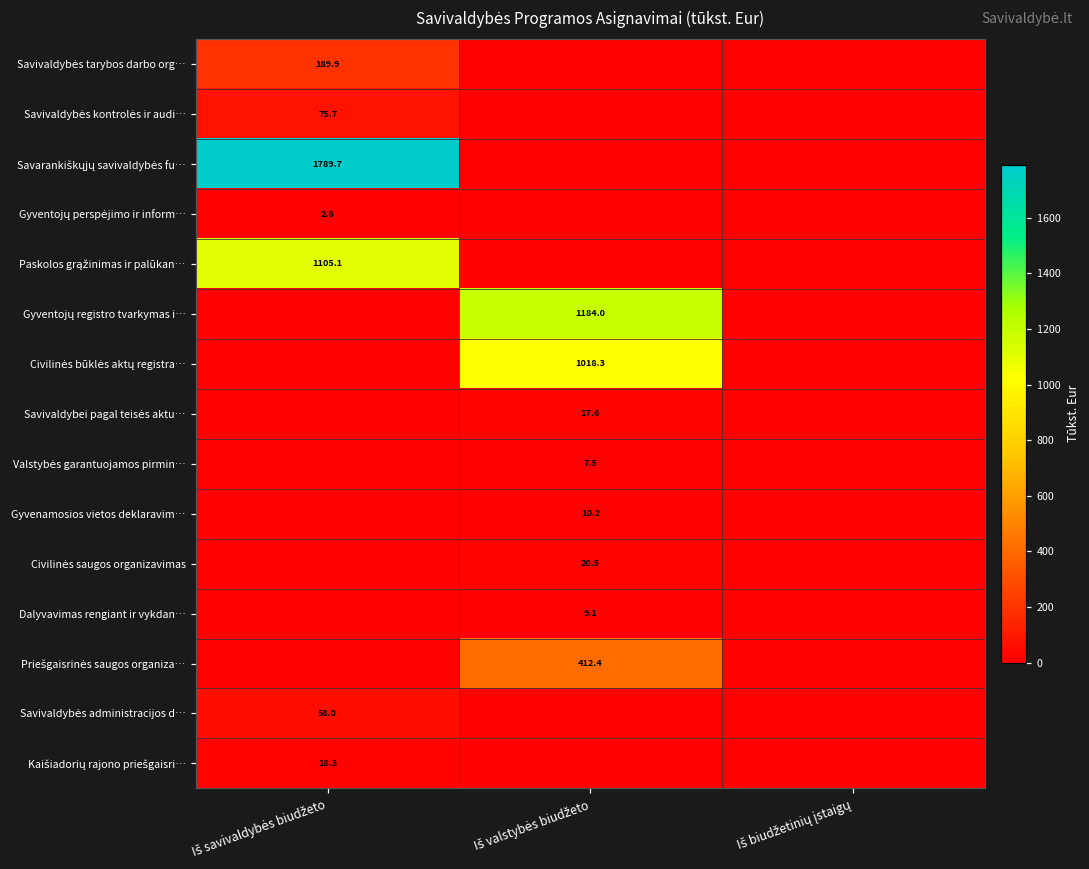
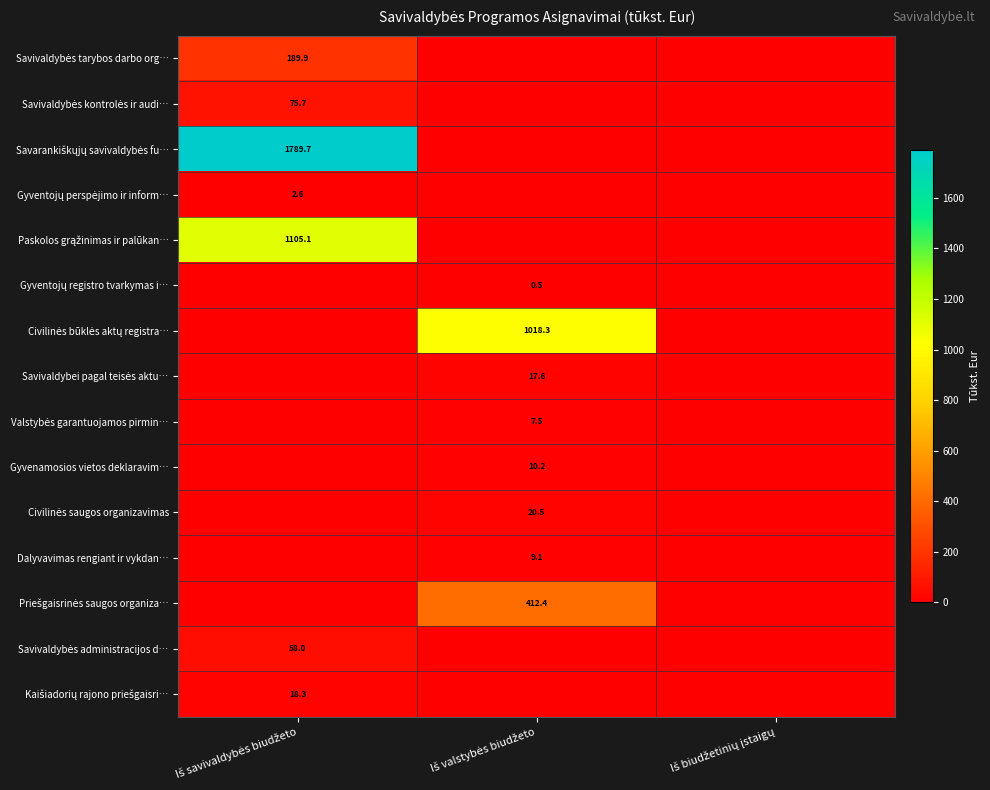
Gyventojų registro tvarkymas i…, Iš valstybės biudžeto: 1184.0 -> 0.5
